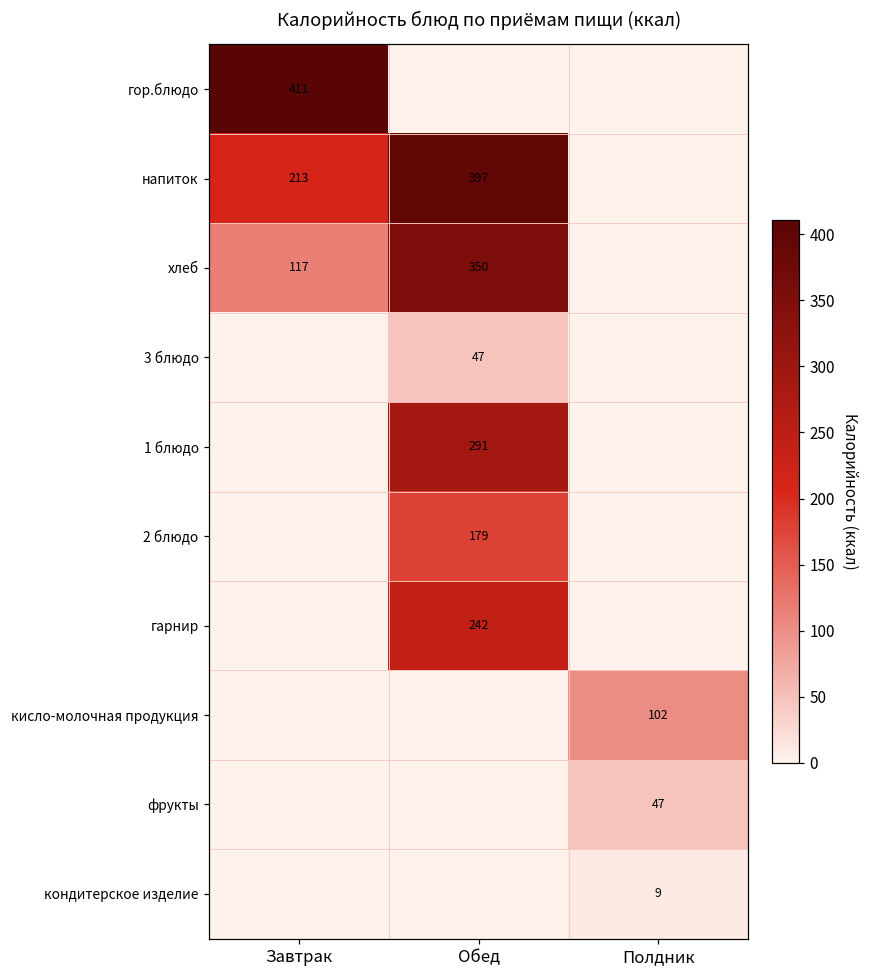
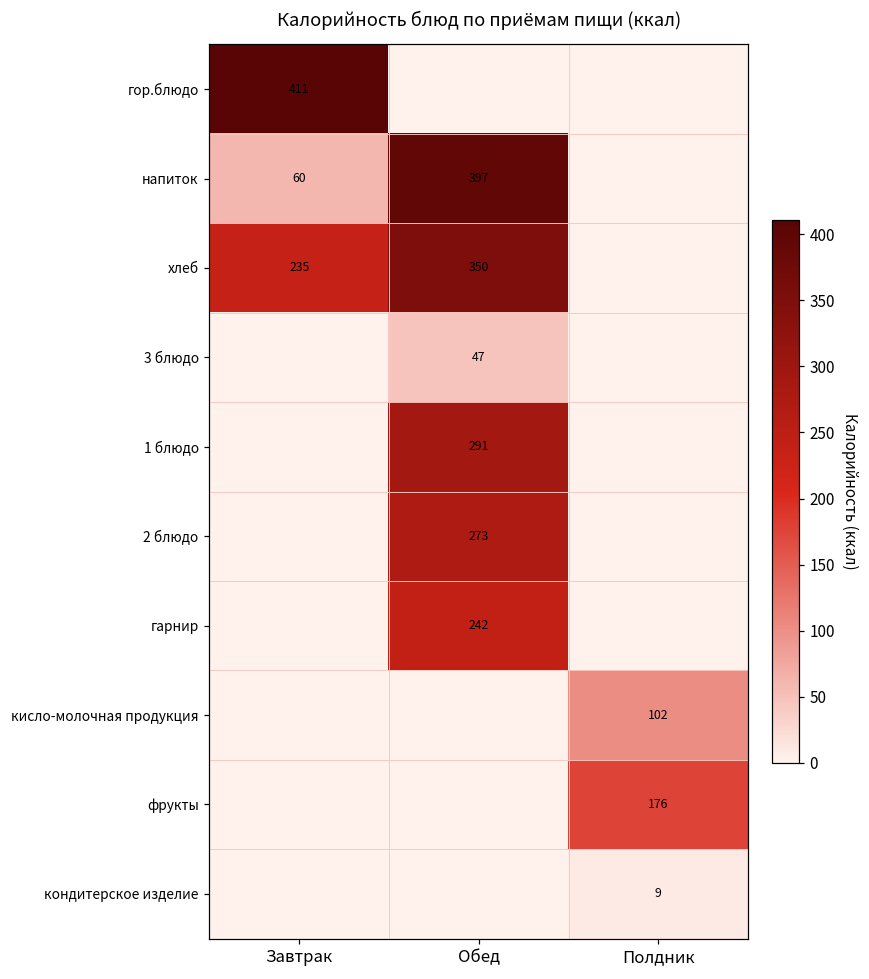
напиток, Завтрак: 213 -> 60
хлеб, Завтрак: 117 -> 235
2 блюдо, Обед: 179 -> 273
фрукты, Полдник: 47 -> 176
